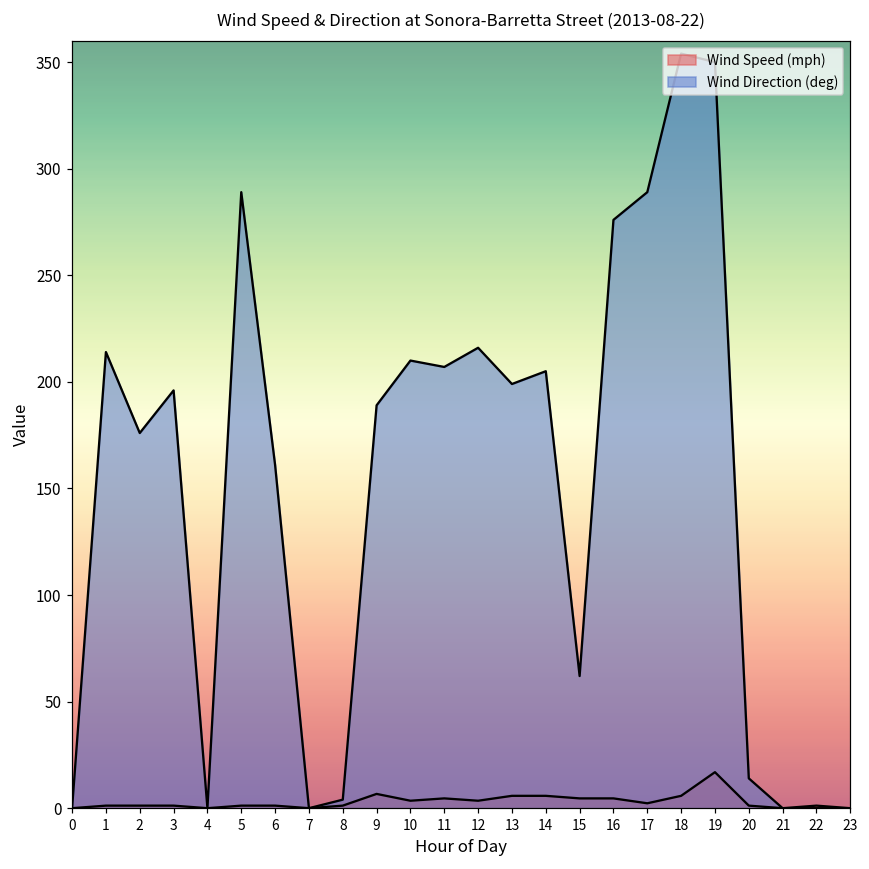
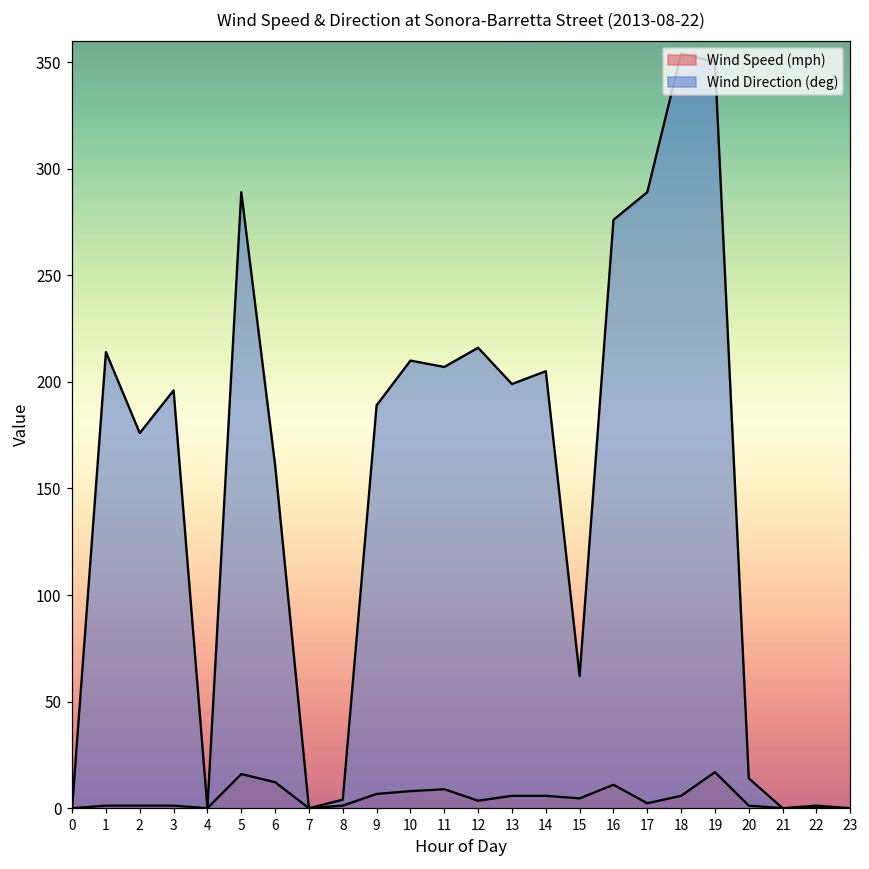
Wind Speed (mph), 5: 1 -> 16
Wind Speed (mph), 6: 1 -> 12
Wind Speed (mph), 10: 4 -> 8
Wind Speed (mph), 11: 5 -> 9
Wind Speed (mph), 16: 5 -> 11
